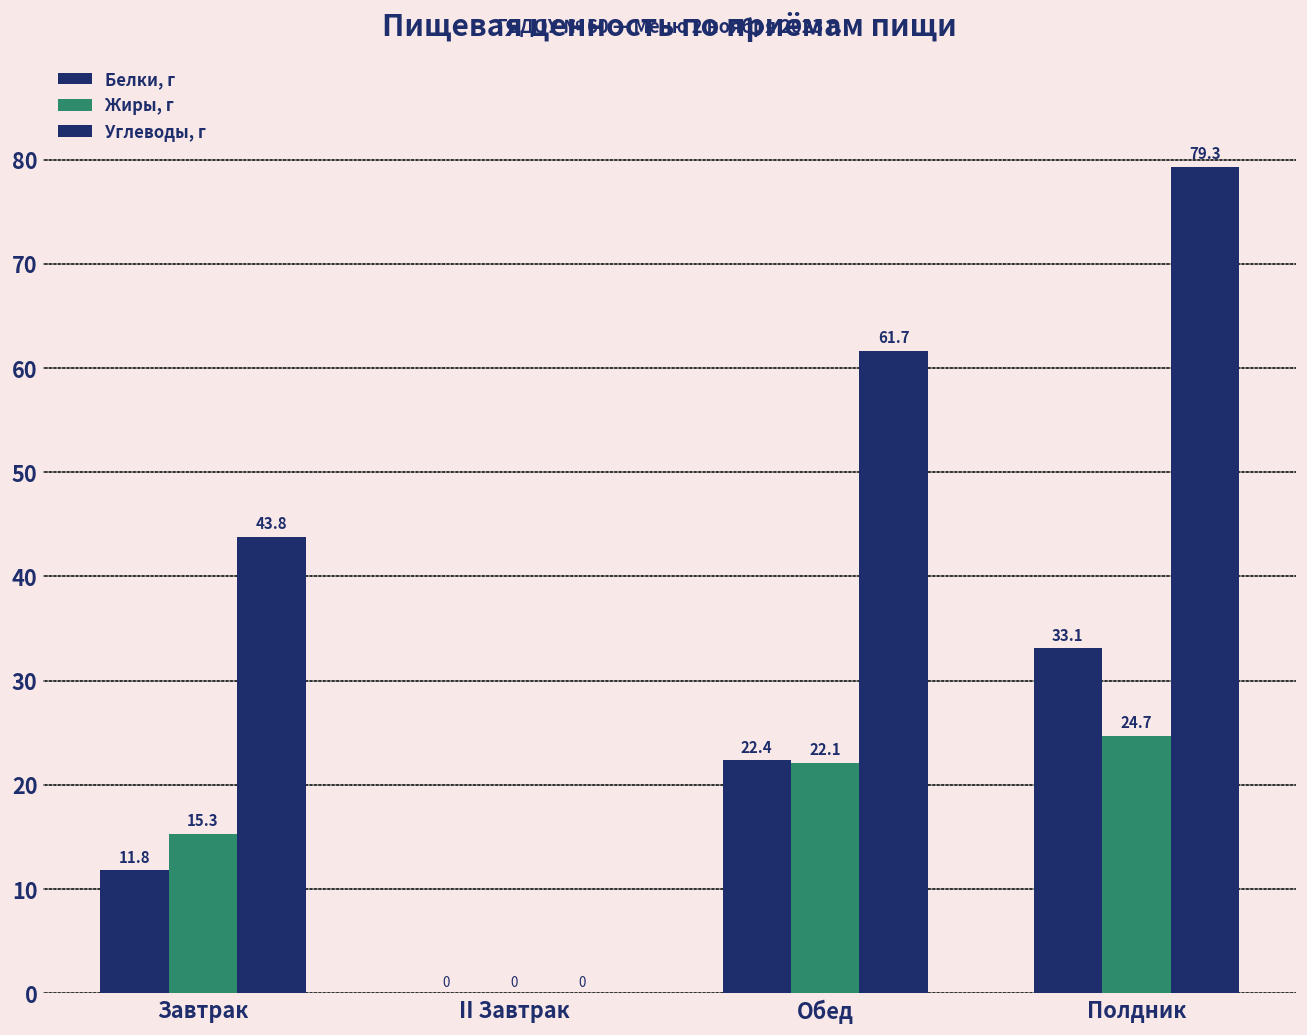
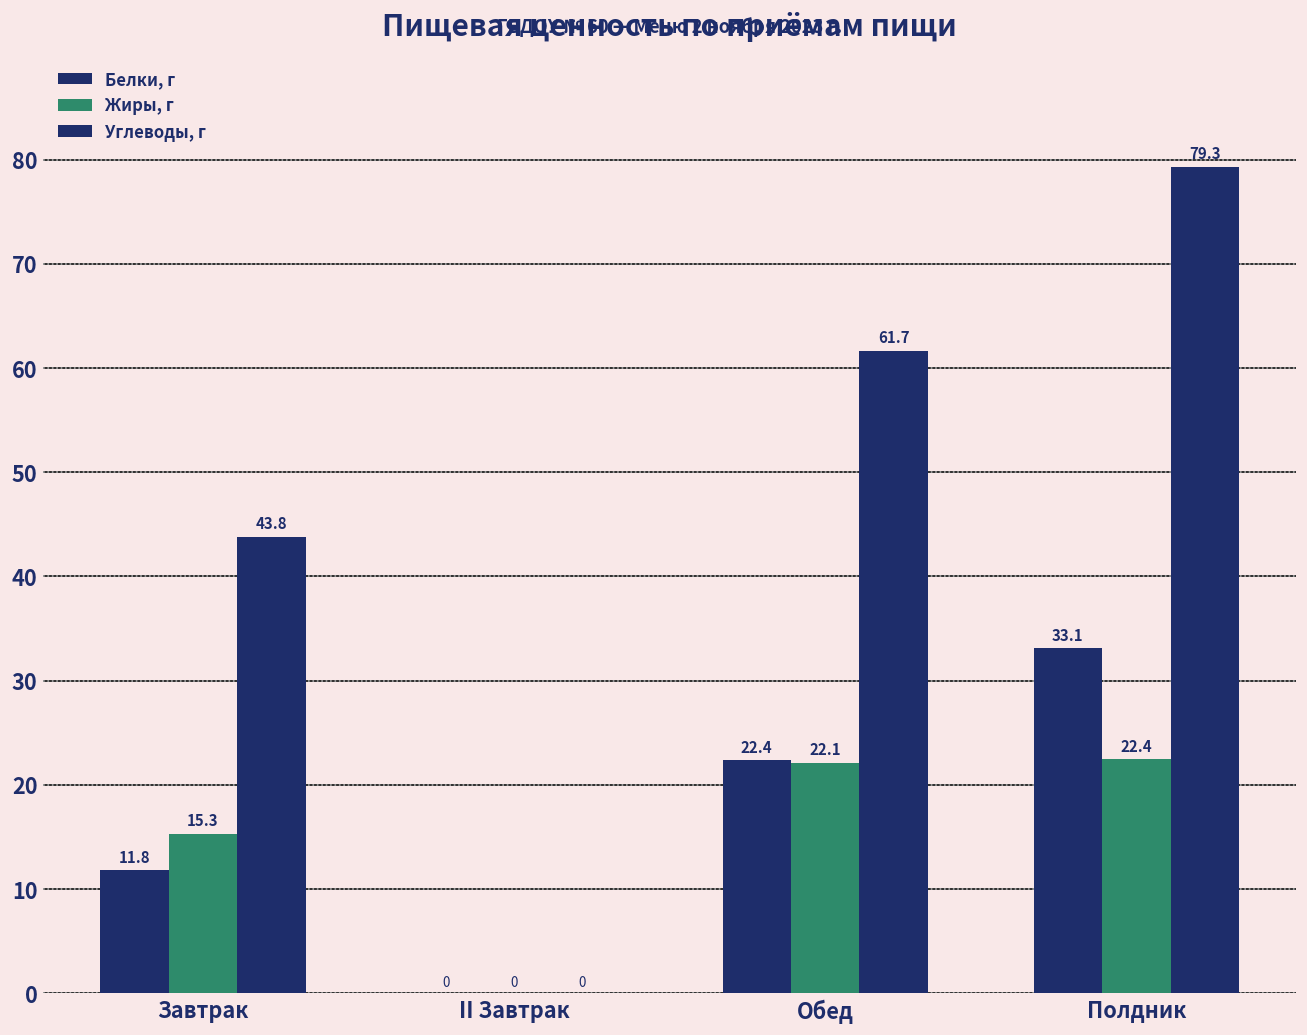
Жиры, г, Полдник: 24.7 -> 22.4
